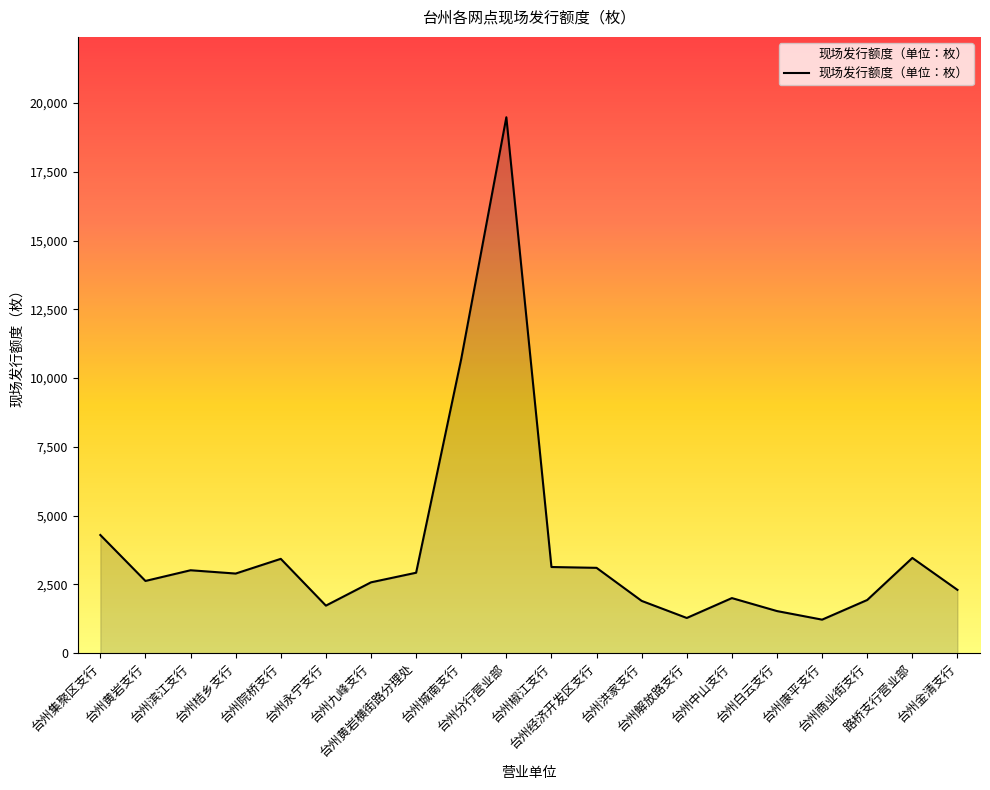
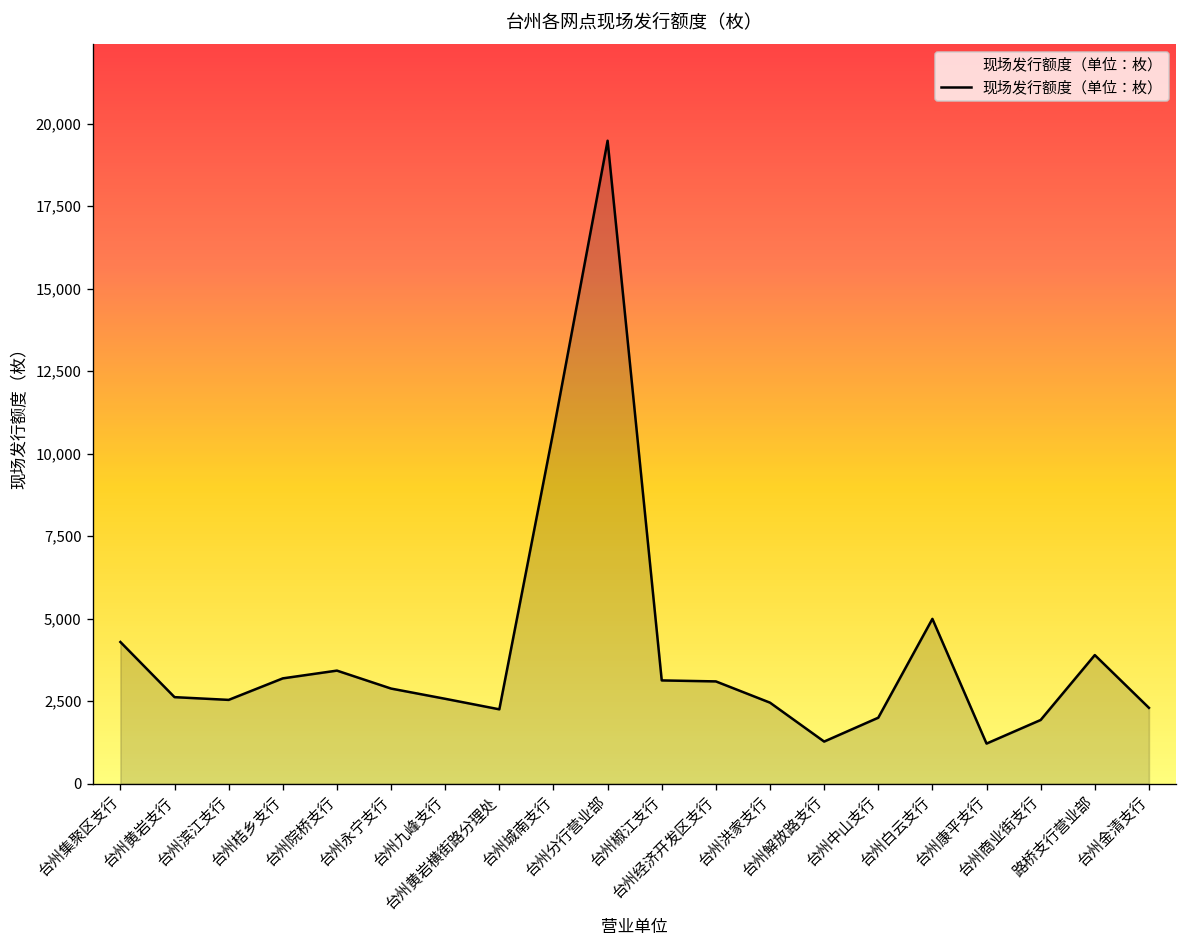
台州滨江支行: 3,000 -> 2,500
台州桔乡支行: 2,900 -> 3,200
台州永宁支行: 1,700 -> 2,900
台州黄岩横街路分理处: 2,900 -> 2,300
台州洪家支行: 1,900 -> 2,500
台州白云支行: 1,500 -> 5,000
路桥支行营业部: 3,500 -> 3,900
